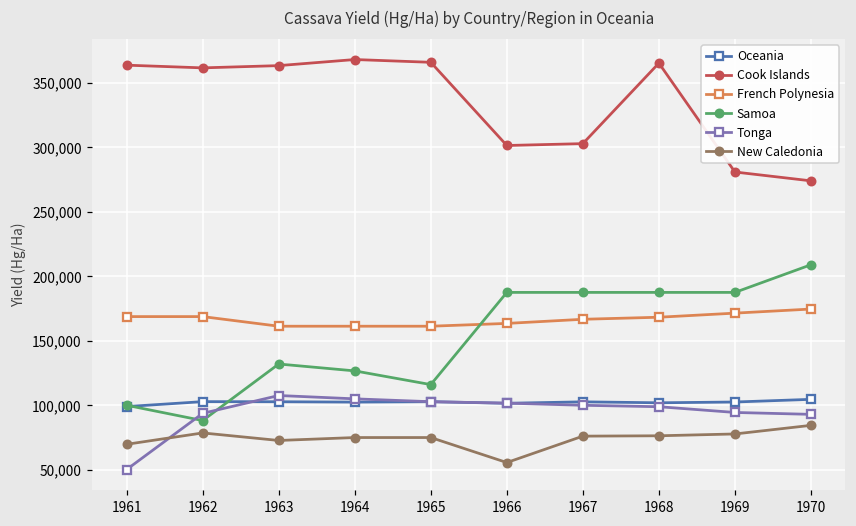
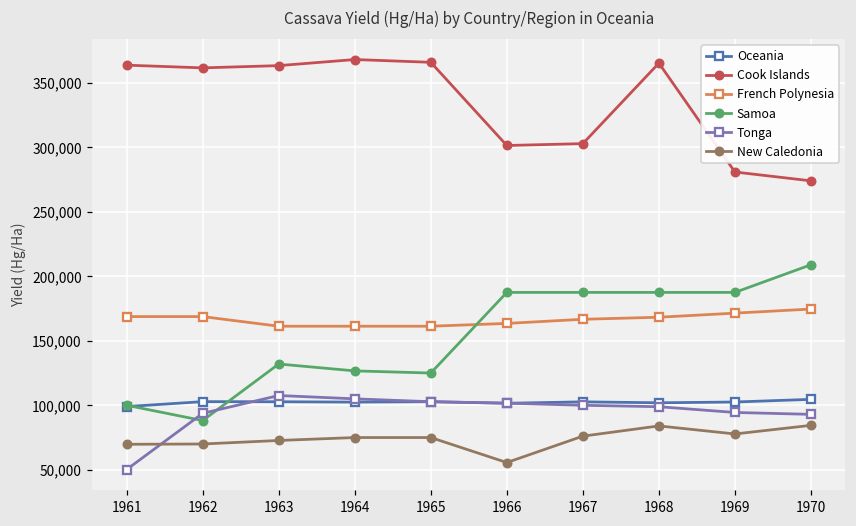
New Caledonia, 1962: 79,000 -> 70,000
Samoa, 1965: 116,000 -> 125,000
New Caledonia, 1968: 76,000 -> 84,000
